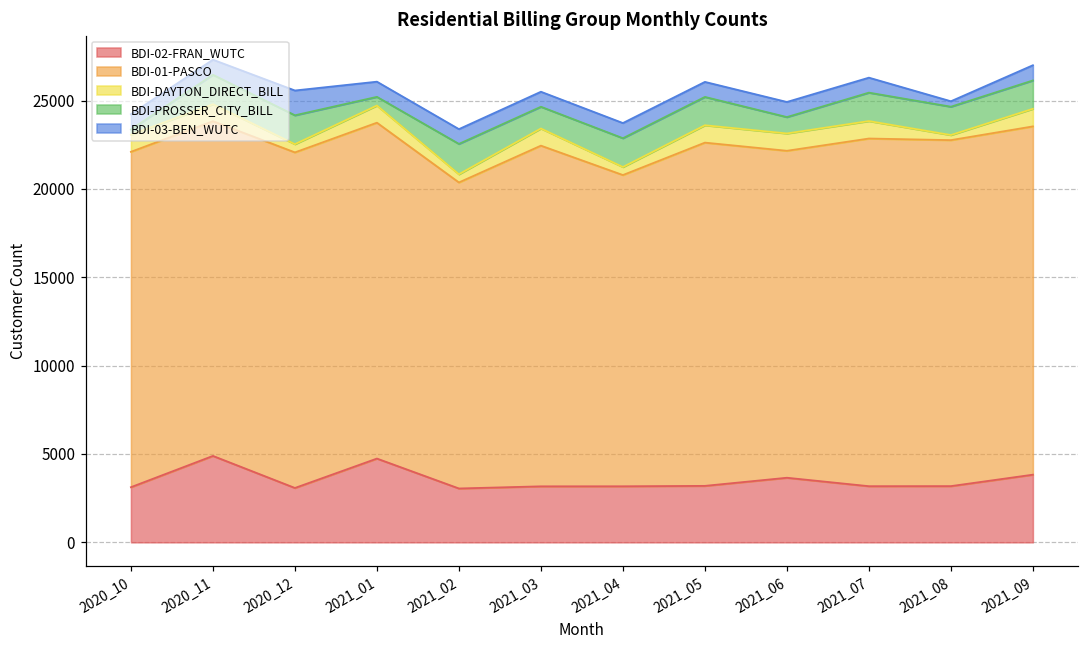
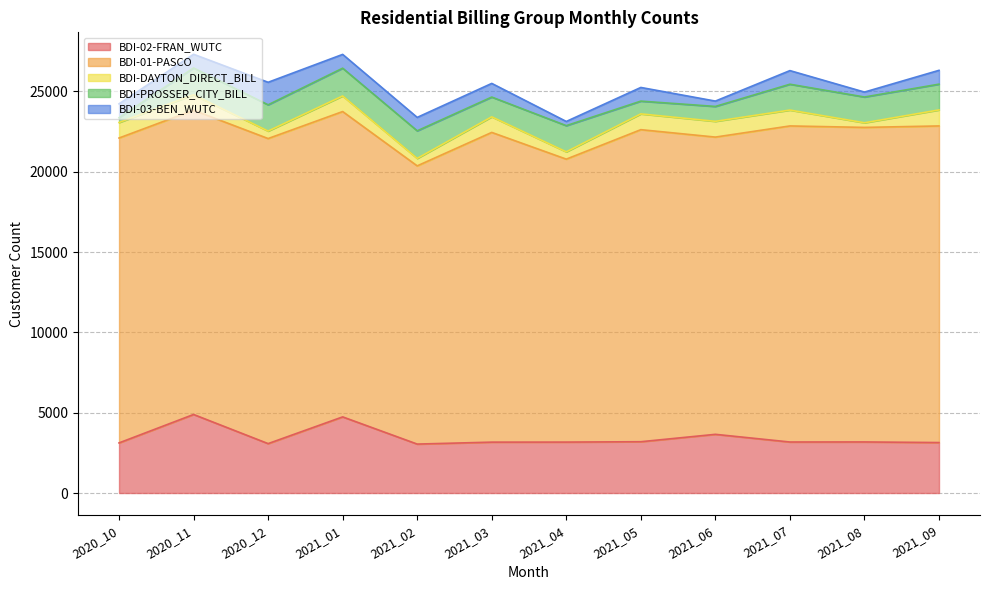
BDI-PROSSER_CITY_BILL, 2021_01: 500 -> 1700
BDI-03-BEN_WUTC, 2021_04: 900 -> 300
BDI-PROSSER_CITY_BILL, 2021_05: 1600 -> 800
BDI-03-BEN_WUTC, 2021_06: 900 -> 300
BDI-02-FRAN_WUTC, 2021_09: 3800 -> 3100
